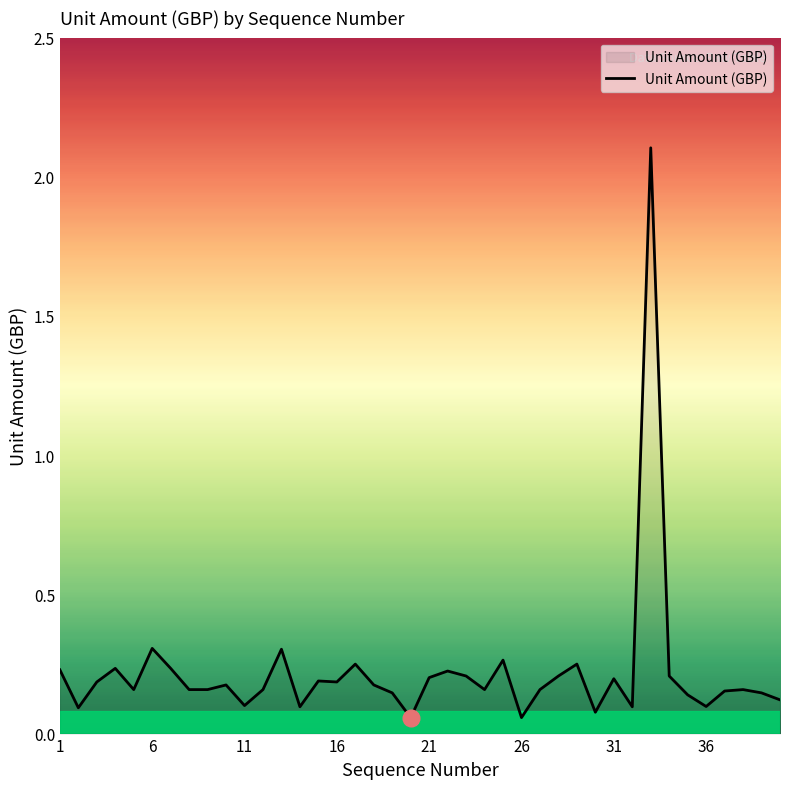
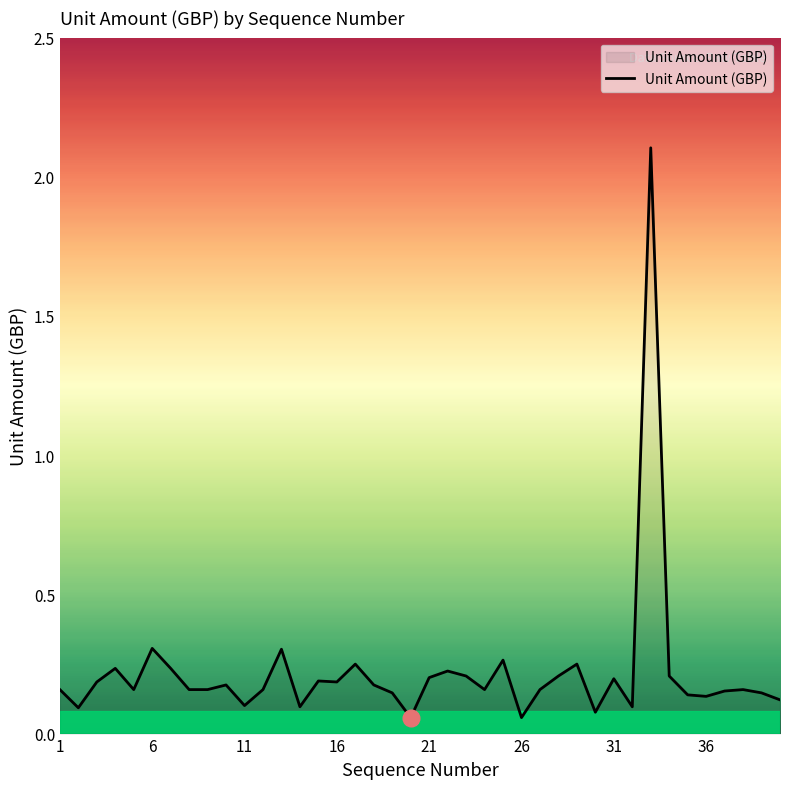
Unit Amount (GBP), 1: 0.23 -> 0.16
Unit Amount (GBP), 36: 0.10 -> 0.13
